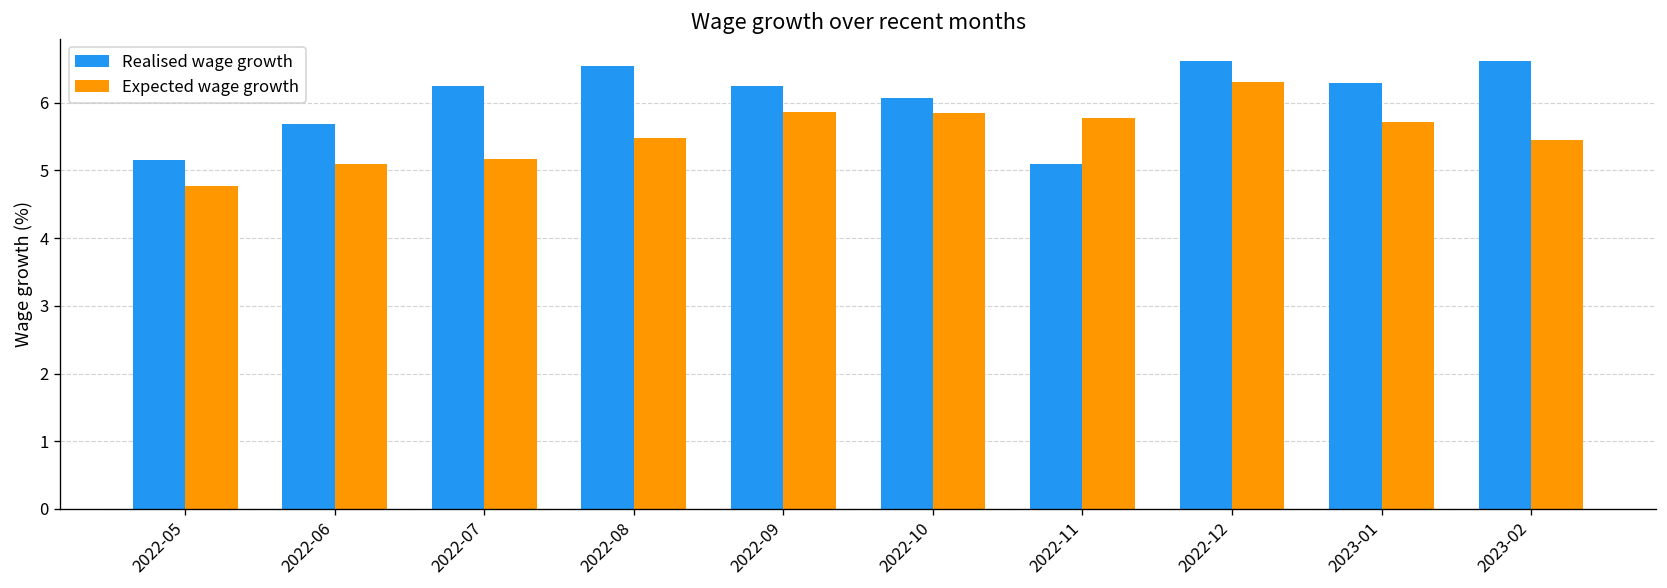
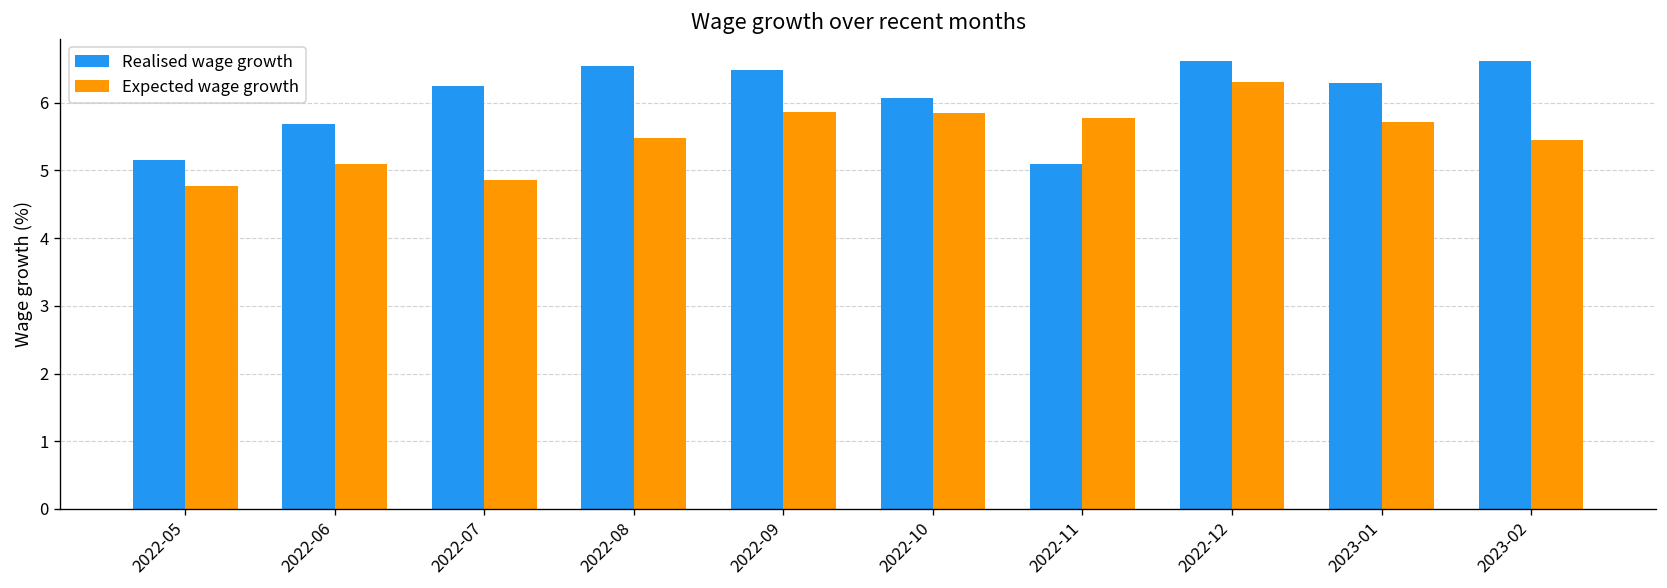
Expected wage growth, 2022-07: 5.2 -> 4.9
Realised wage growth, 2022-09: 6.2 -> 6.5
